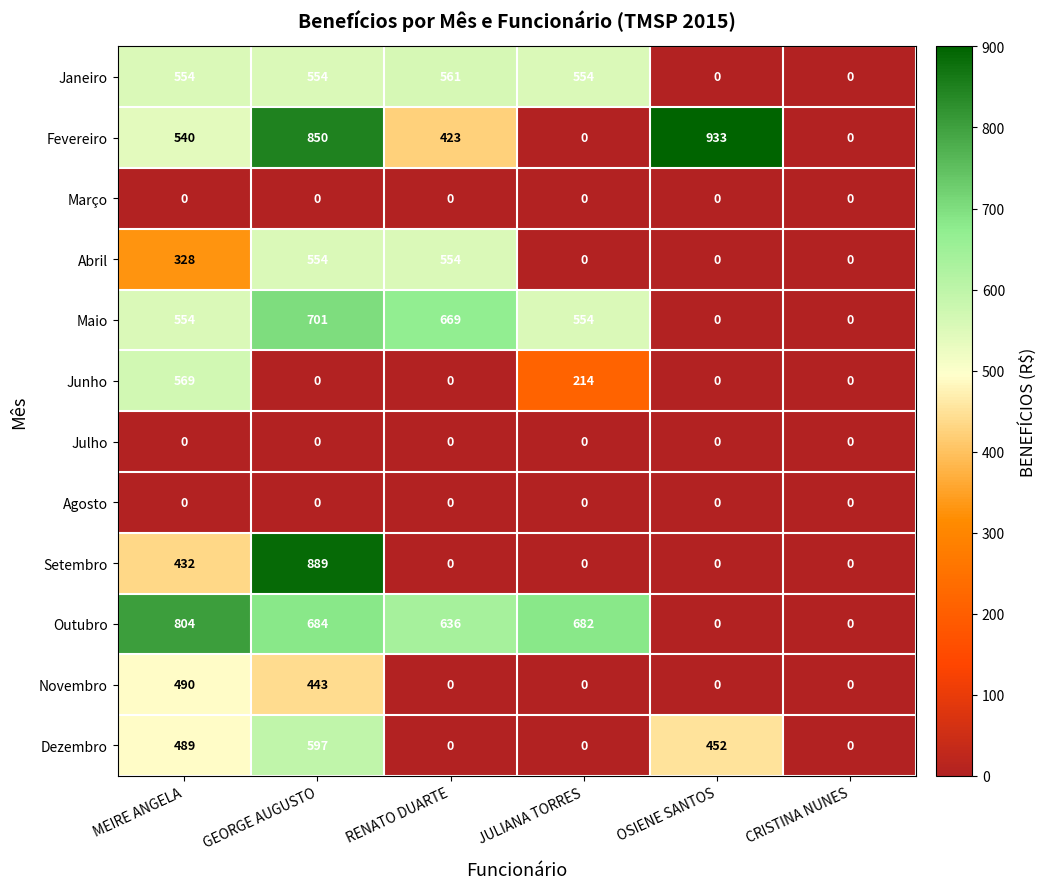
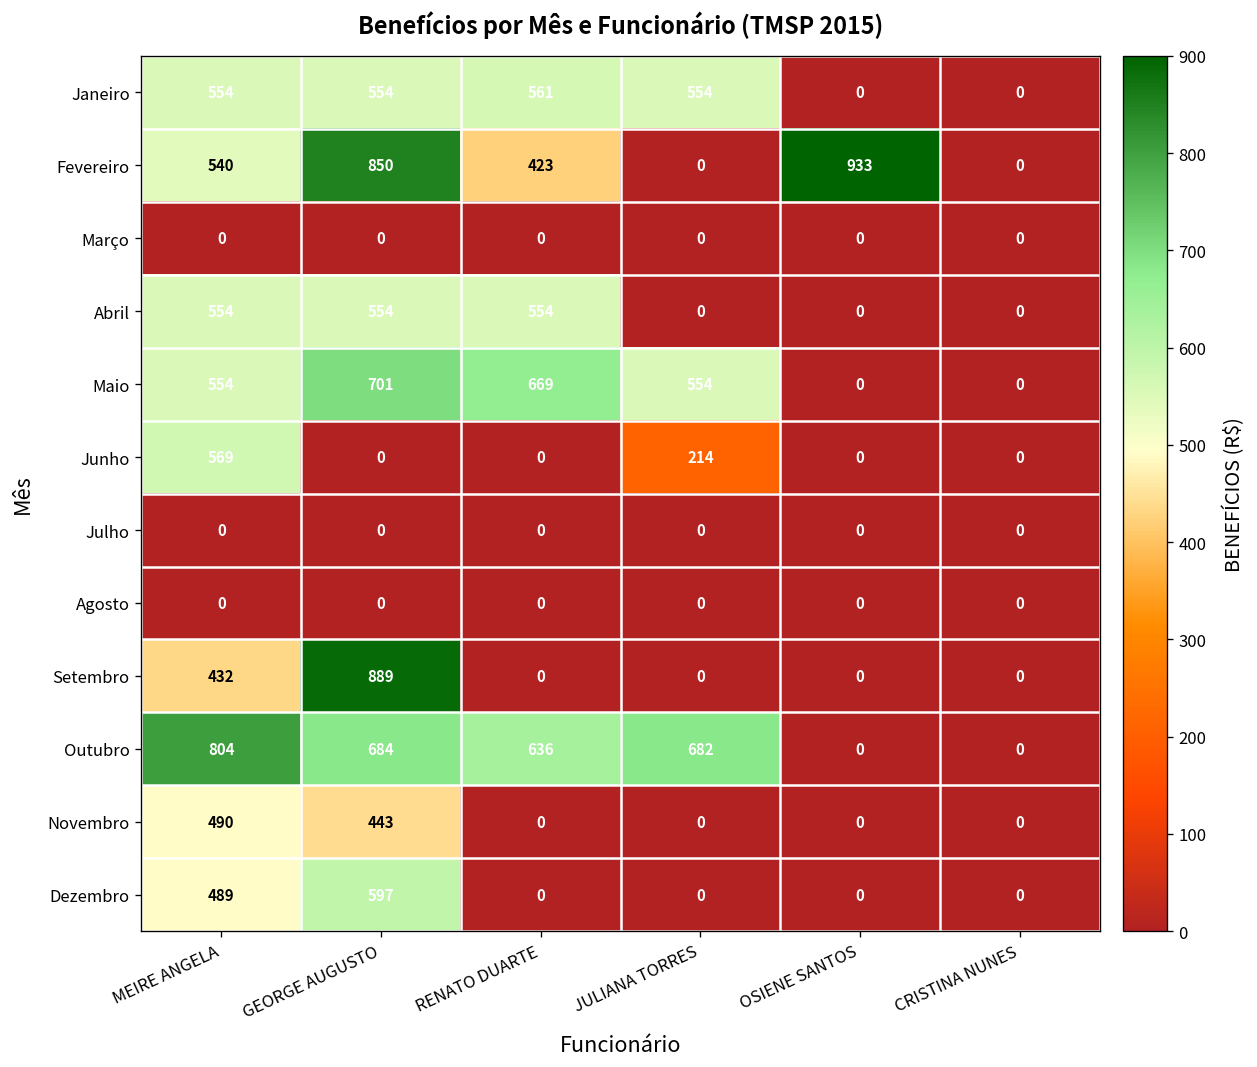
Abril, MEIRE ANGELA: 328 -> 554
Dezembro, OSIENE SANTOS: 452 -> 0
